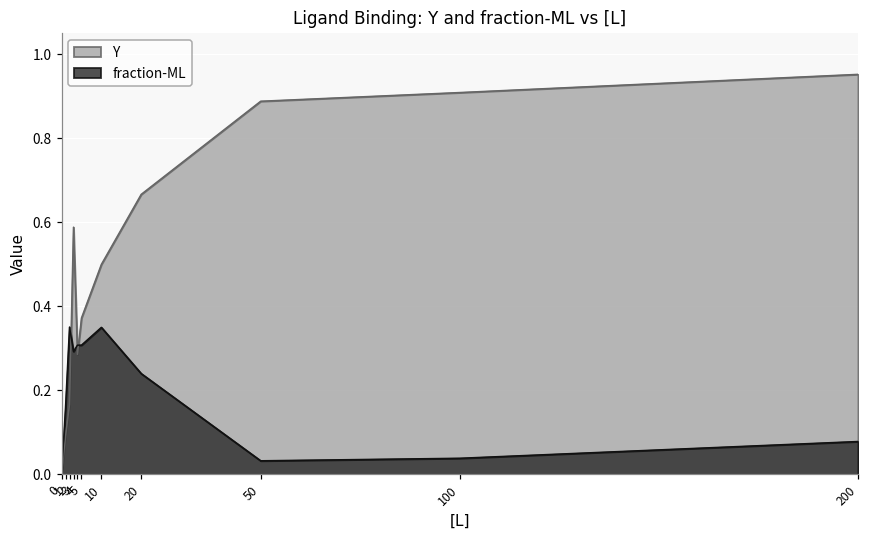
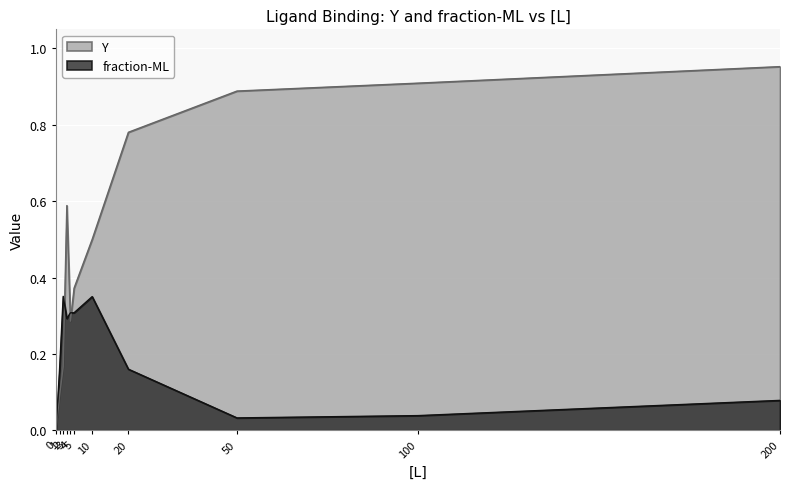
Y, 20: 0.67 -> 0.78
fraction-ML, 20: 0.24 -> 0.16
